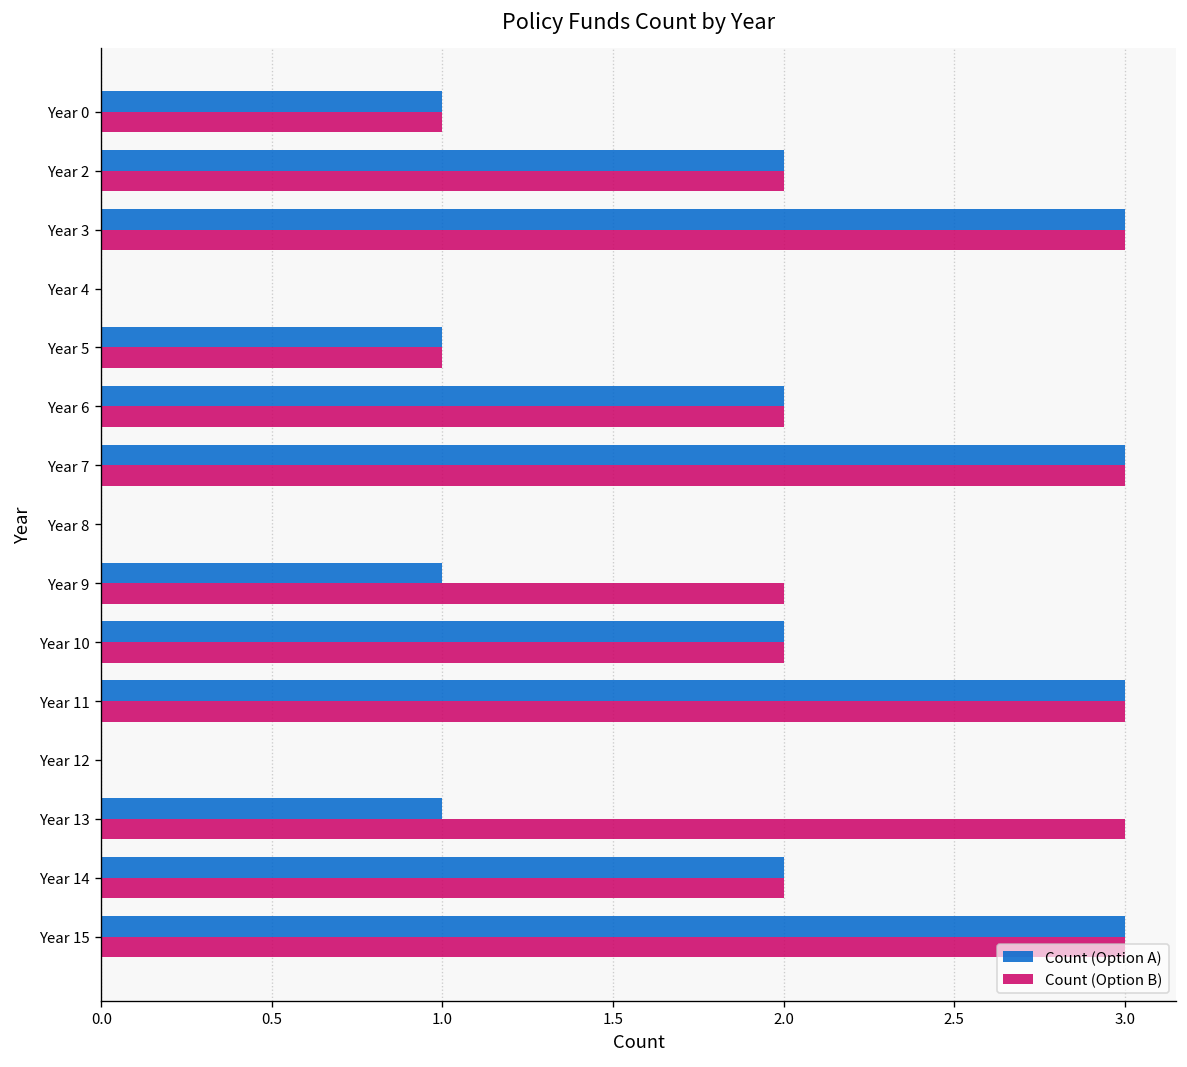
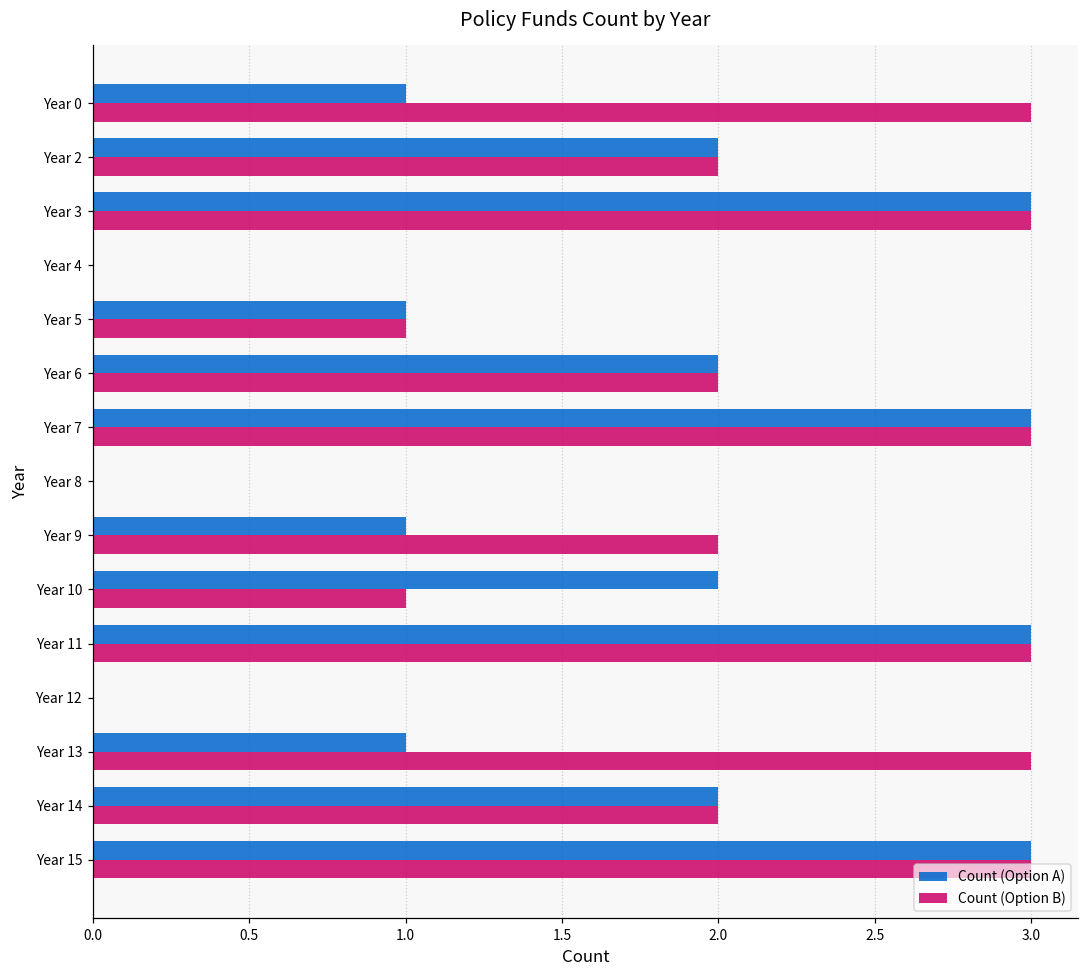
Count (Option B), Year 0: 1 -> 3
Count (Option B), Year 10: 2 -> 1
